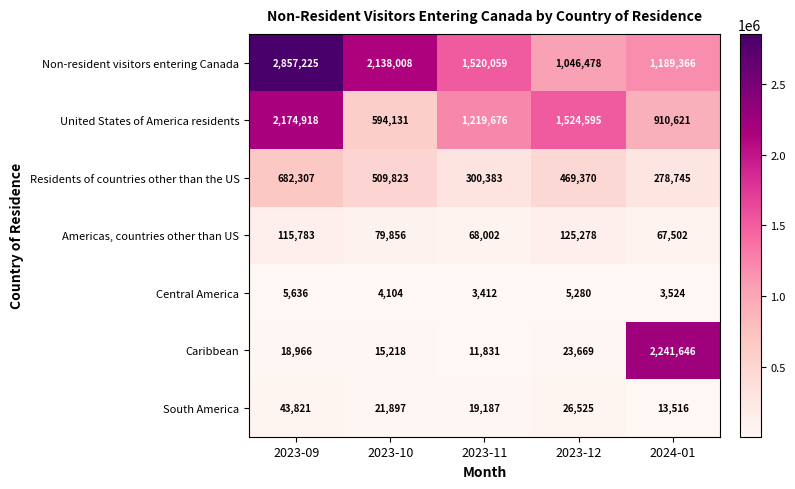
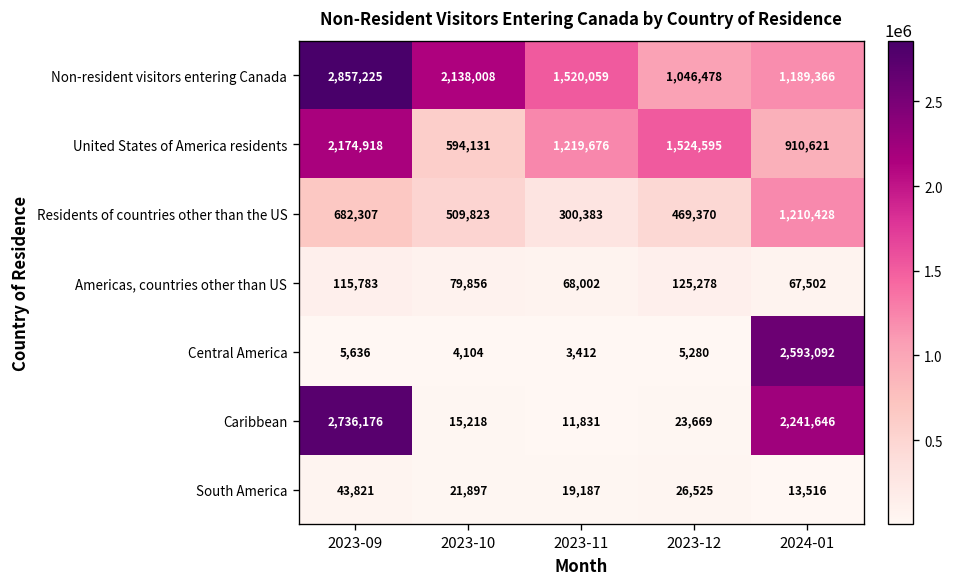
Residents of countries other than the US, 2024-01: 278,745 -> 1,210,428
Central America, 2024-01: 3,524 -> 2,593,092
Caribbean, 2023-09: 18,966 -> 2,736,176
